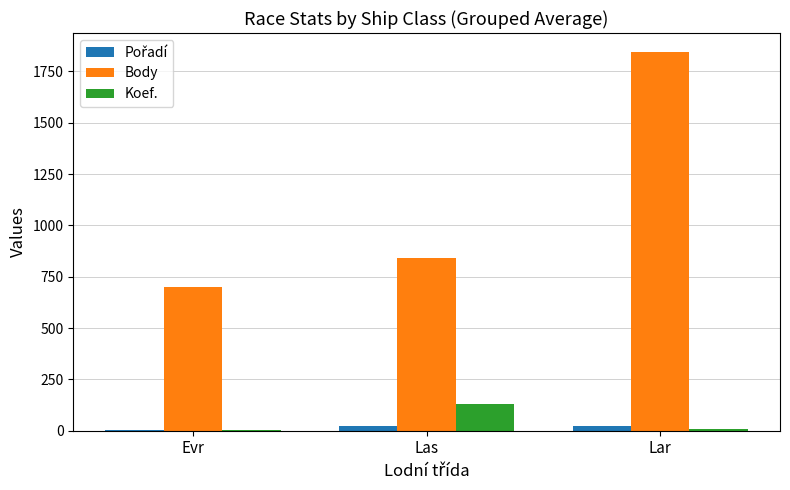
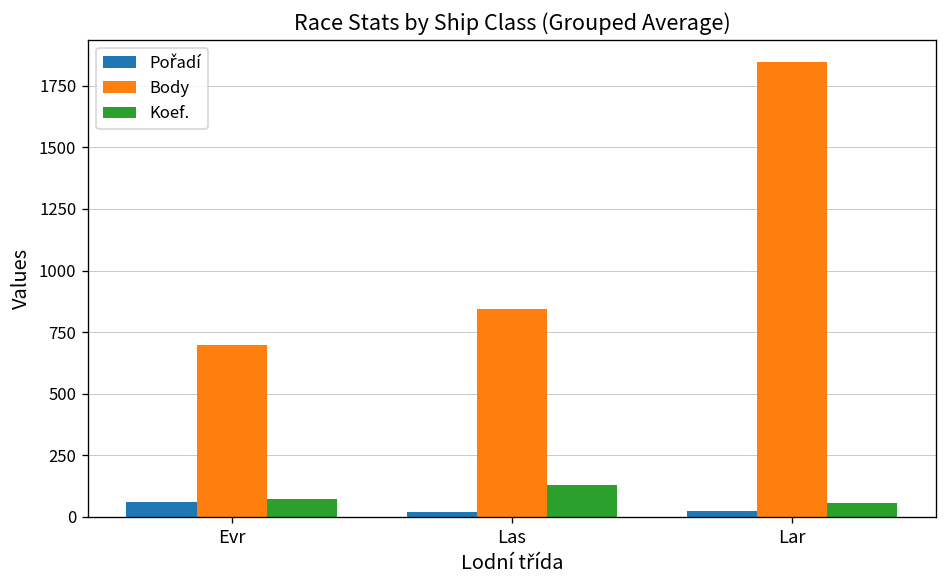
Pořadí, Evr: 0 -> 60
Koef., Evr: 0 -> 70
Koef., Lar: 10 -> 60
